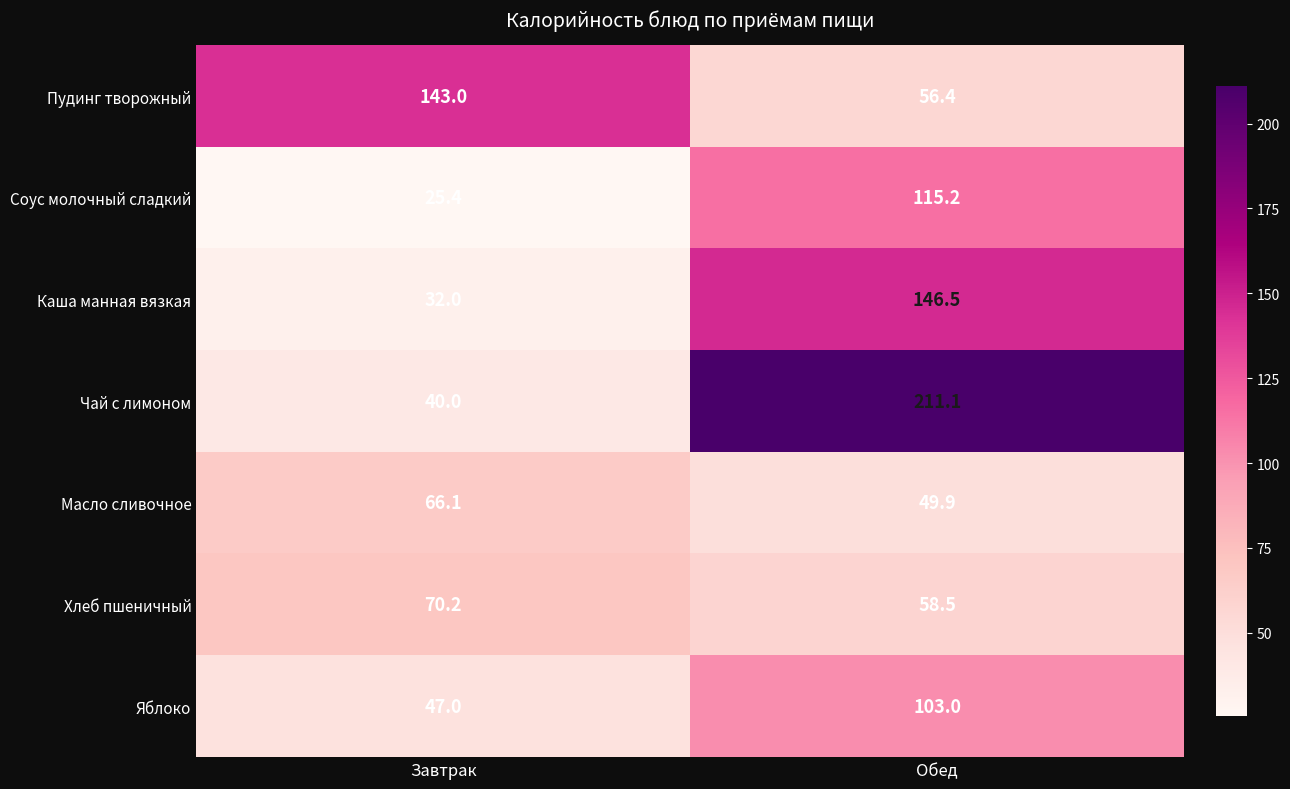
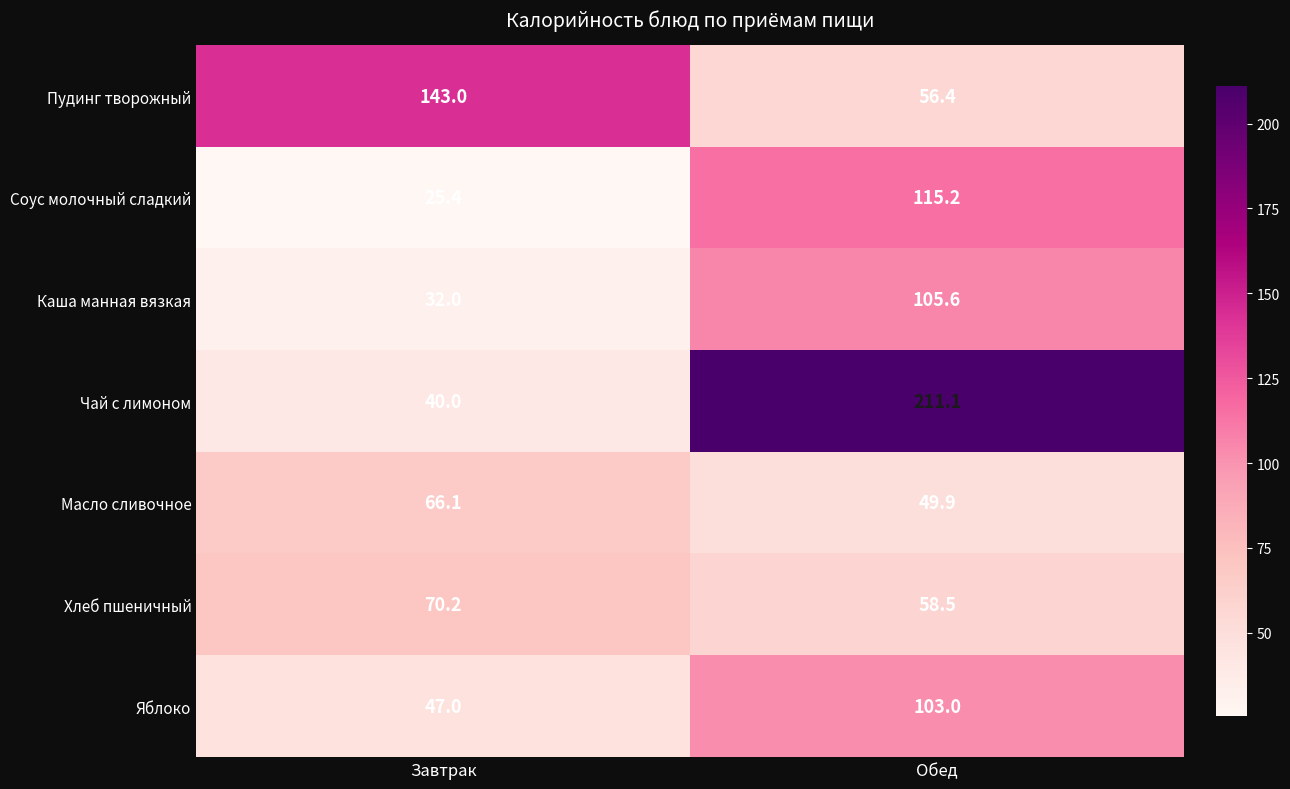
Каша манная вязкая, Обед: 146.5 -> 105.6
